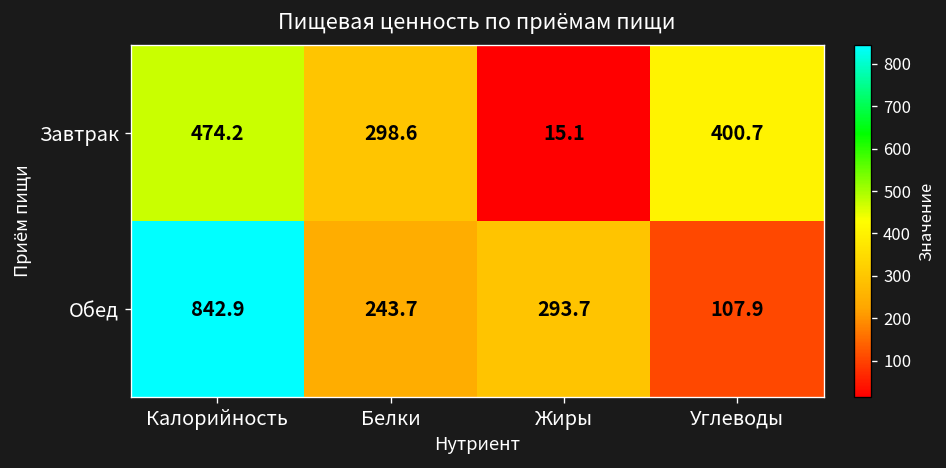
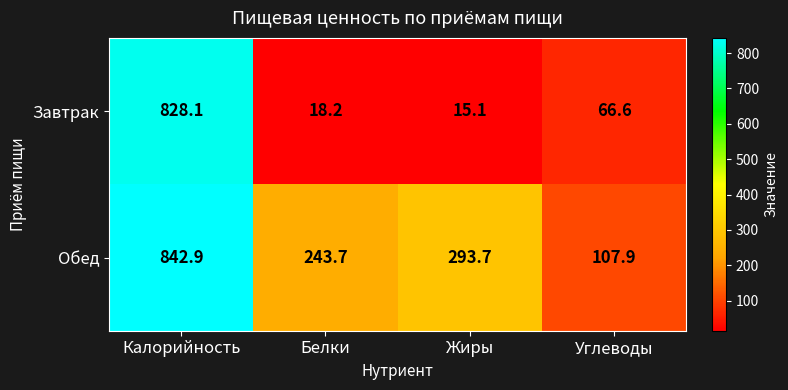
Завтрак, Калорийность: 474.2 -> 828.1
Завтрак, Белки: 298.6 -> 18.2
Завтрак, Углеводы: 400.7 -> 66.6
